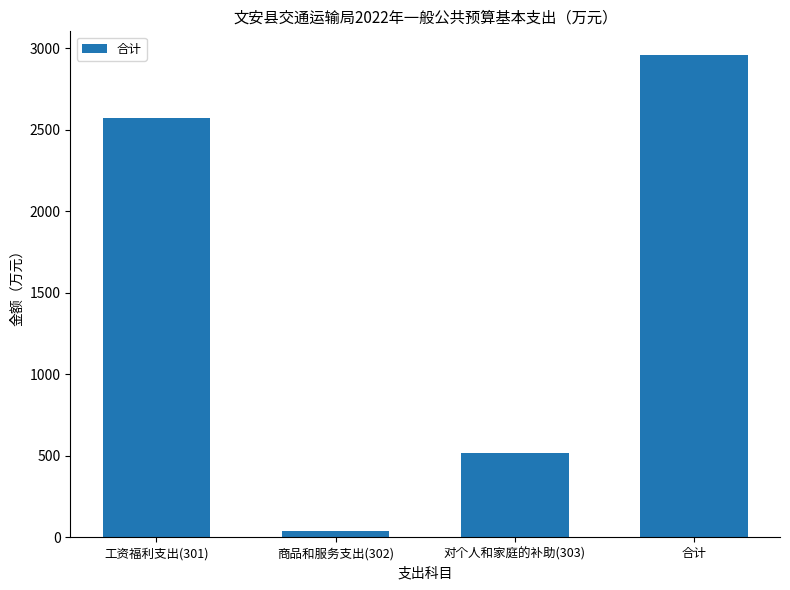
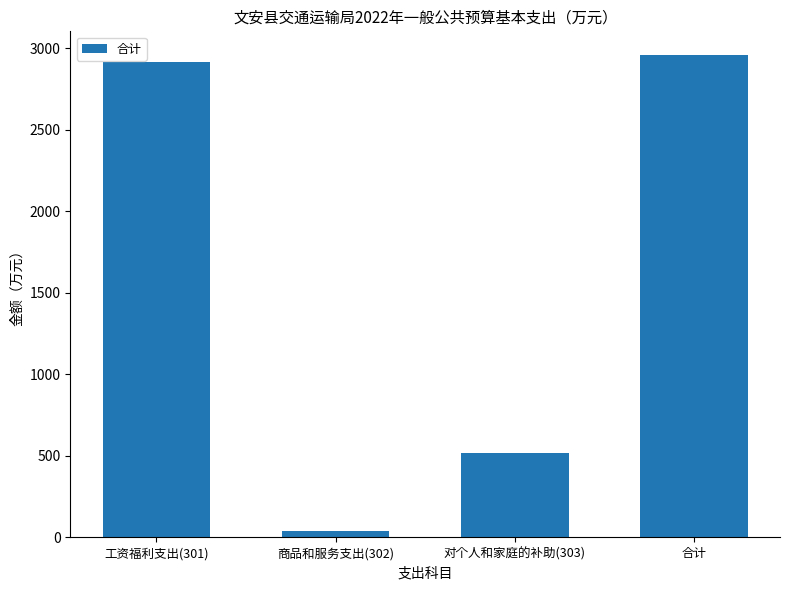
工资福利支出(301): 2570 -> 2920
